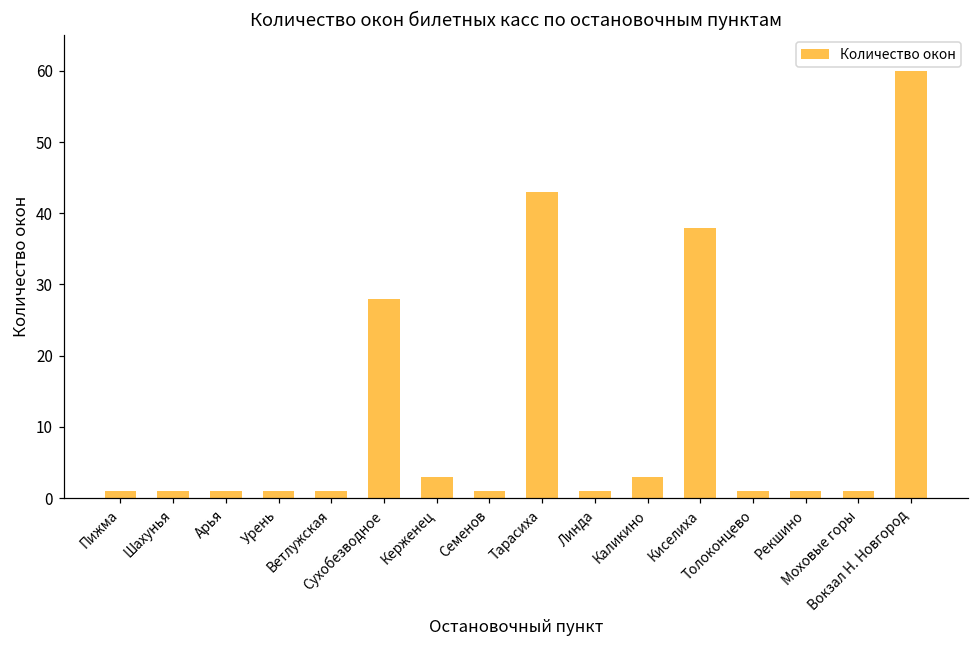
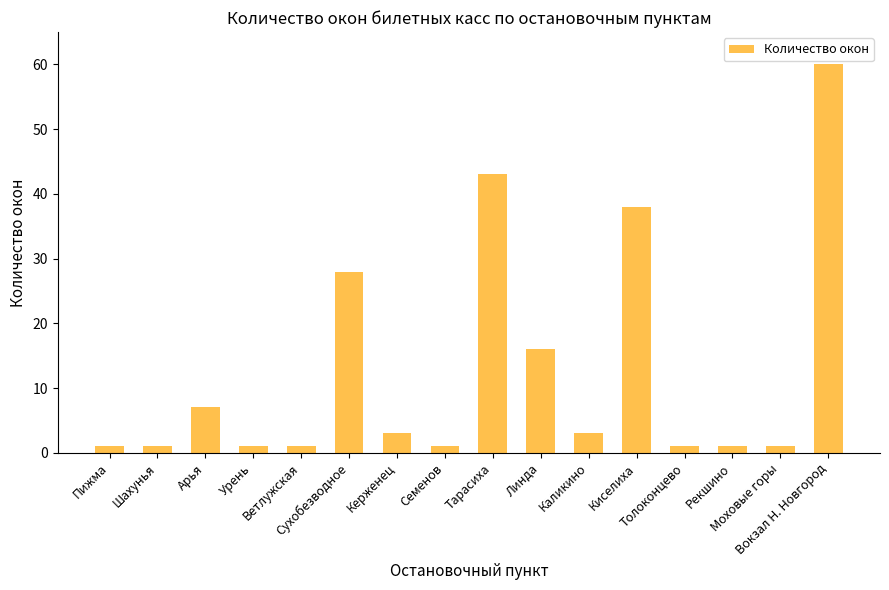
Арья: 1 -> 7
Линда: 1 -> 16
